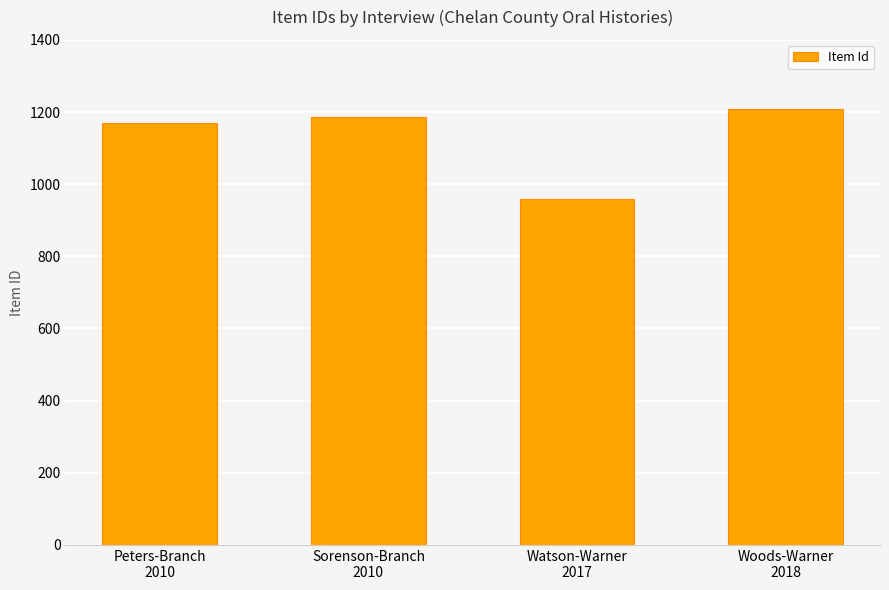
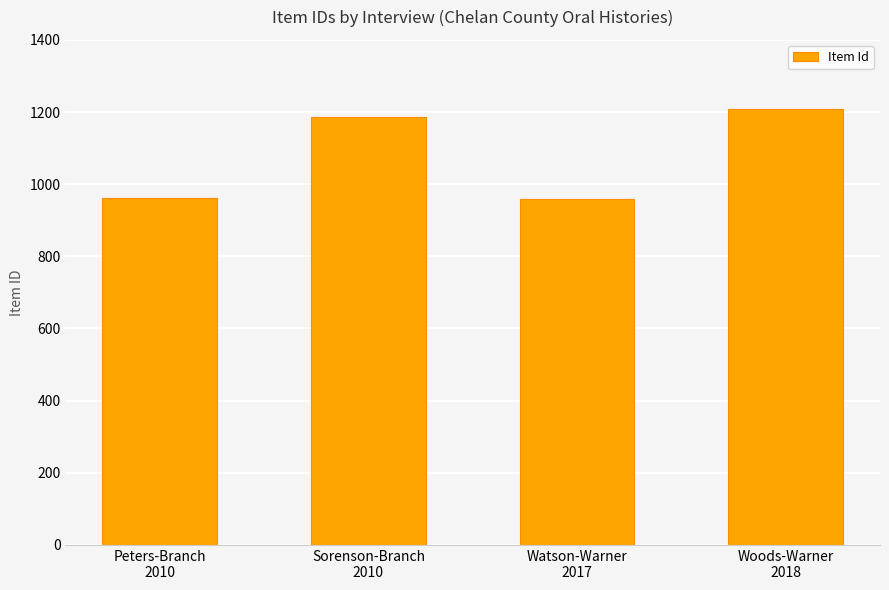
Peters-Branch 2010: 1170 -> 960
